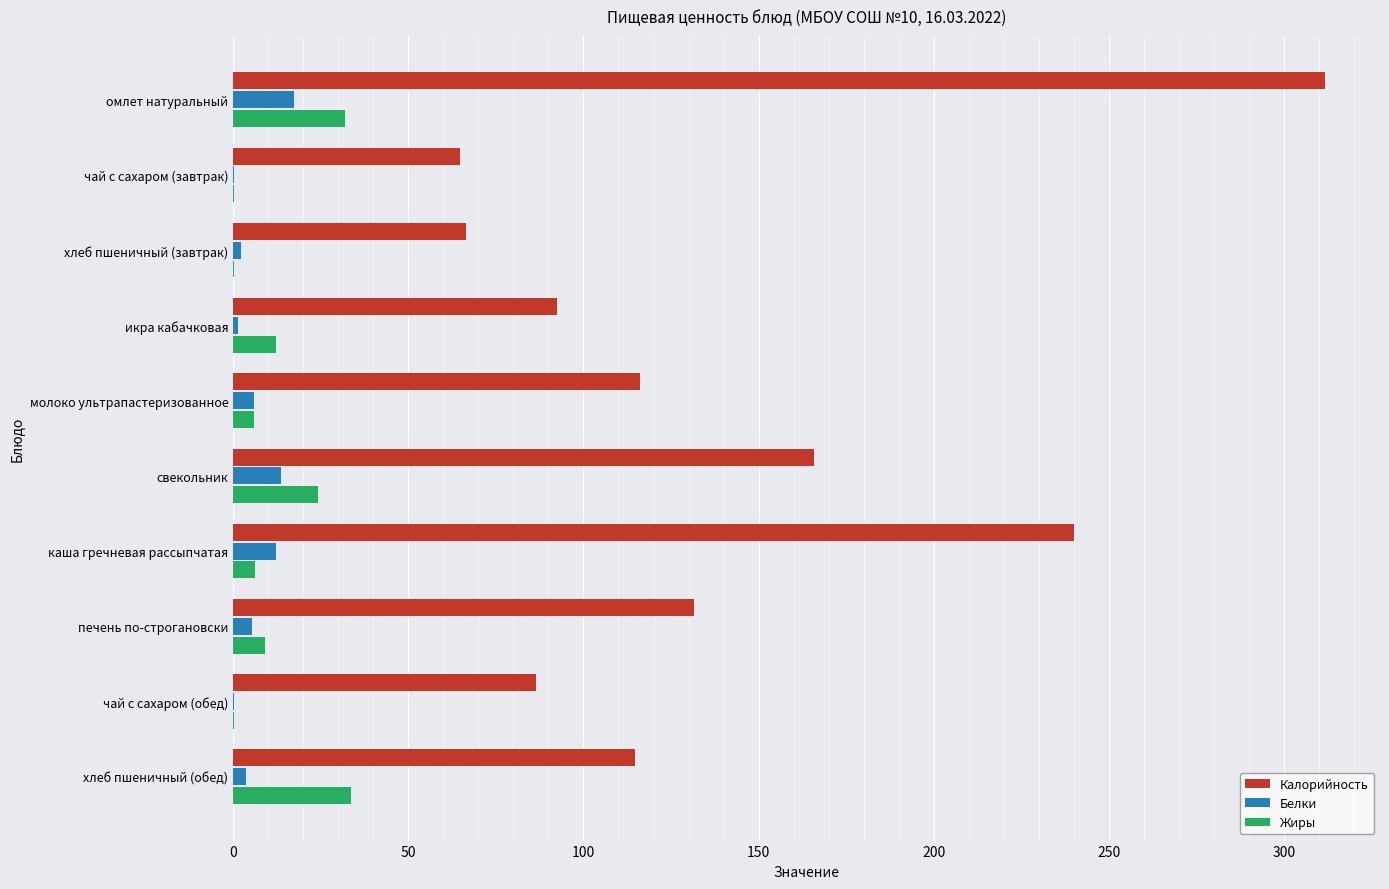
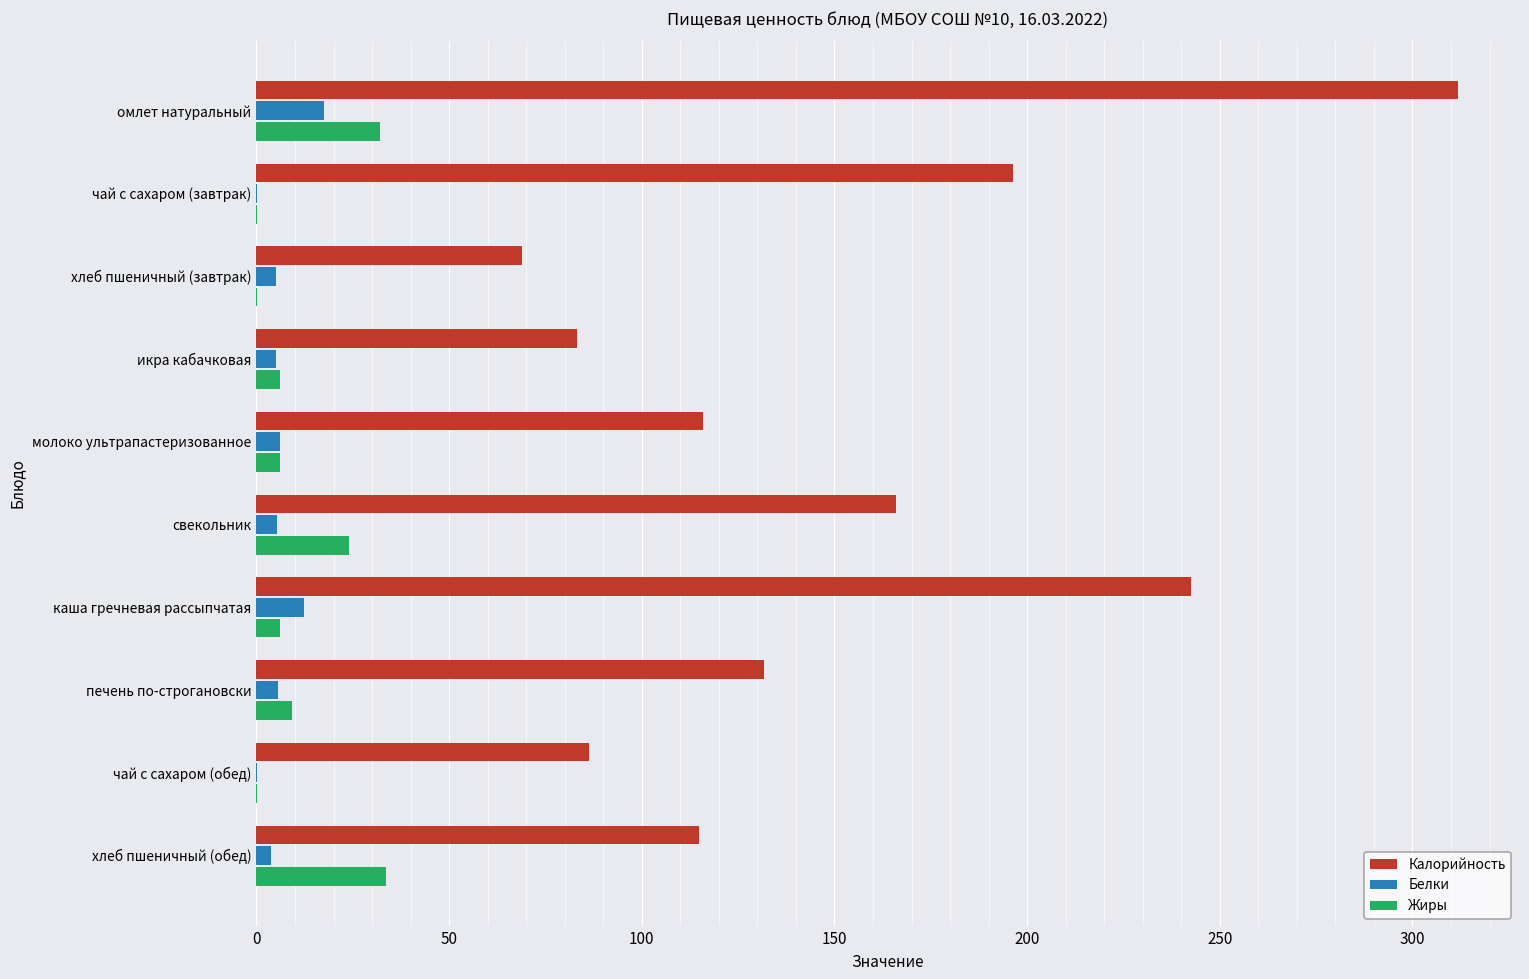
Калорийность, чай с сахаром (завтрак): 65 -> 196
Калорийность, хлеб пшеничный (завтрак): 66 -> 69
Белки, хлеб пшеничный (завтрак): 2 -> 5
Калорийность, икра кабачковая: 92 -> 83
Белки, икра кабачковая: 1 -> 5
Жиры, икра кабачковая: 12 -> 6
Белки, свекольник: 14 -> 5
Калорийность, каша гречневая рассыпчатая: 240 -> 242
